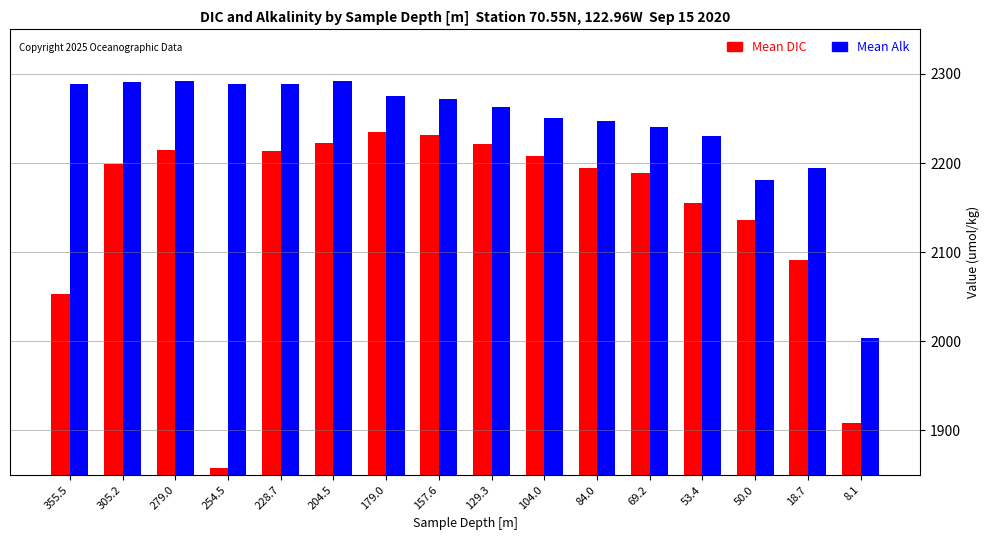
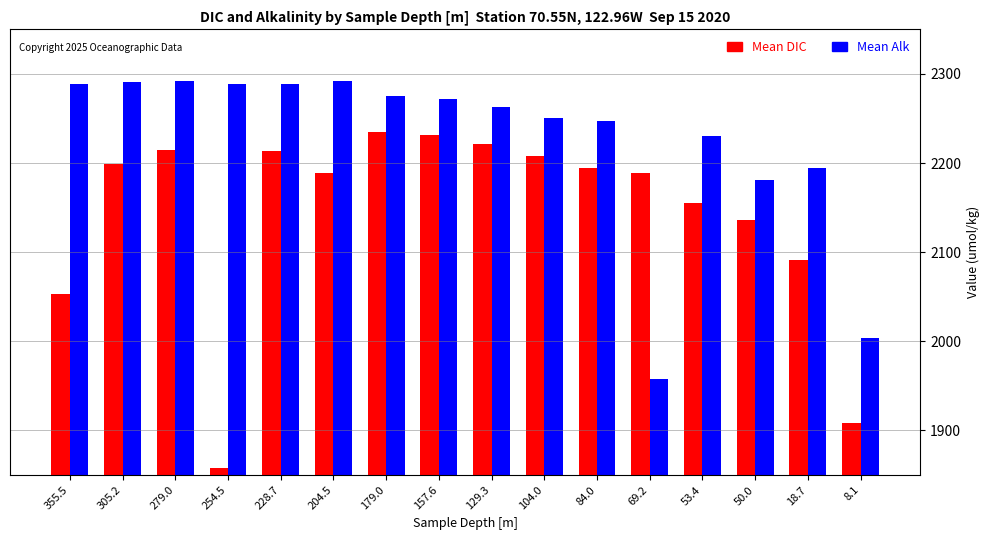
Mean DIC, 204.5: 2220 -> 2190
Mean Alk, 69.2: 2240 -> 1960
